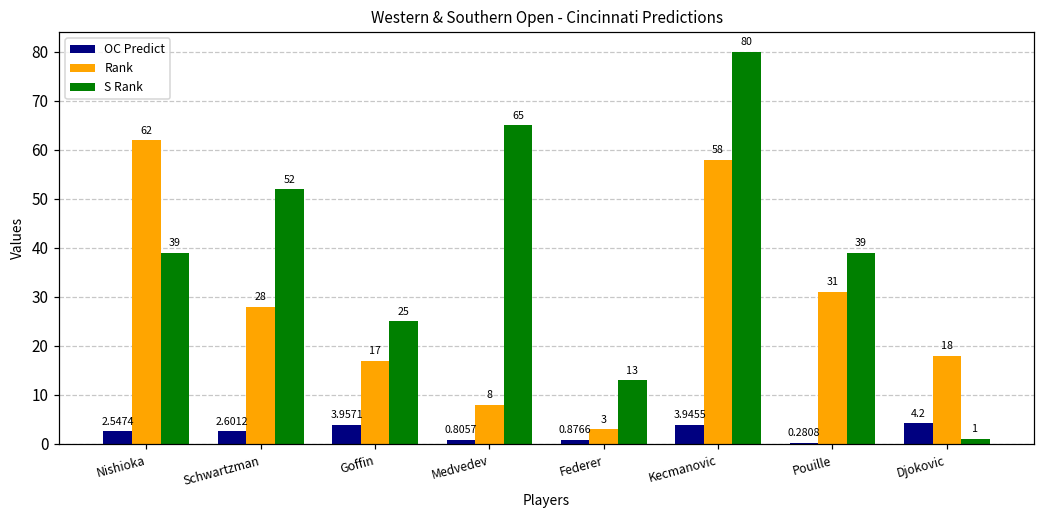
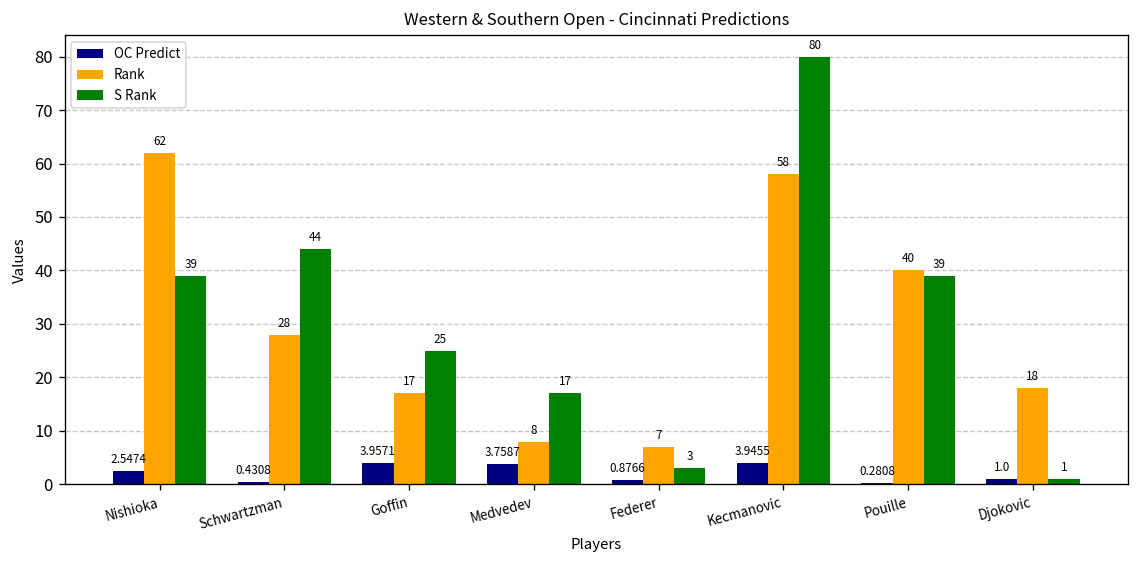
OC Predict, Schwartzman: 2.6012 -> 0.4308
S Rank, Schwartzman: 52 -> 44
OC Predict, Medvedev: 0.8057 -> 3.7587
S Rank, Medvedev: 65 -> 17
Rank, Federer: 3 -> 7
S Rank, Federer: 13 -> 3
Rank, Pouille: 31 -> 40
OC Predict, Djokovic: 4.2 -> 1.0
